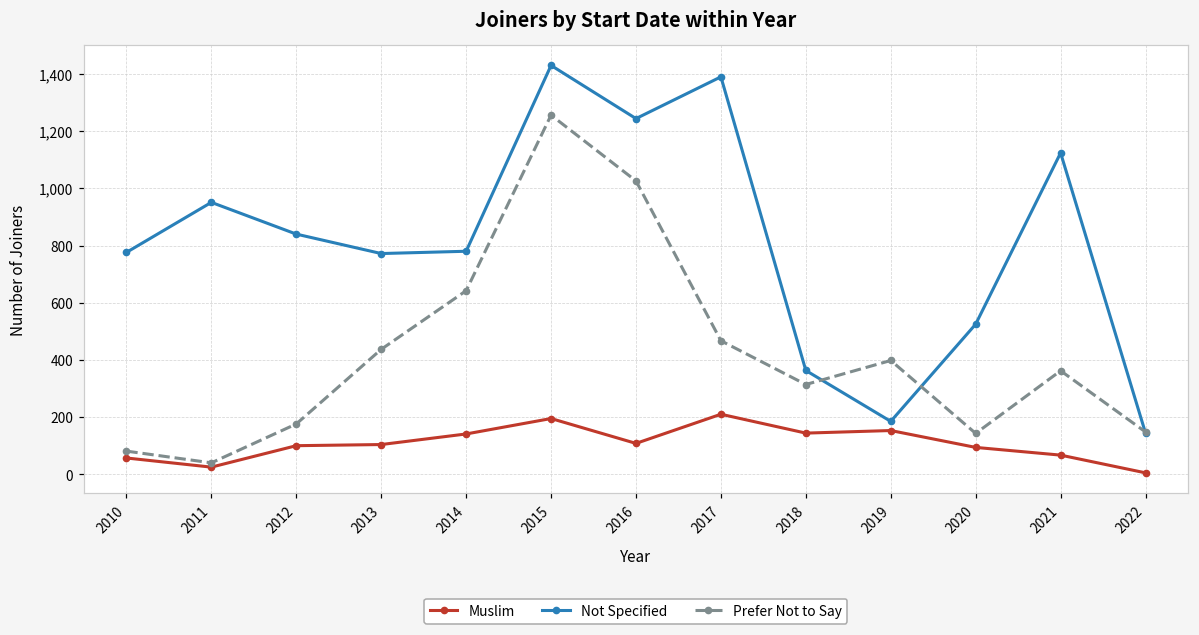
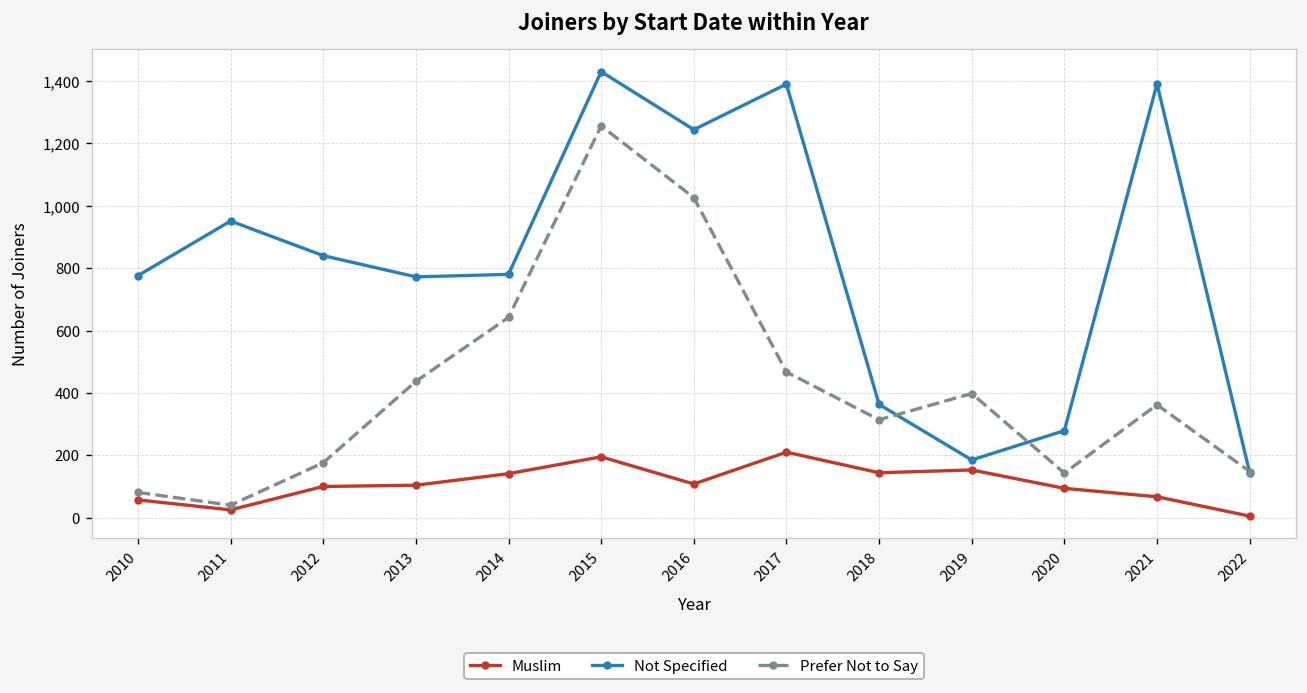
Not Specified, 2020: 530 -> 280
Not Specified, 2021: 1,120 -> 1,390
